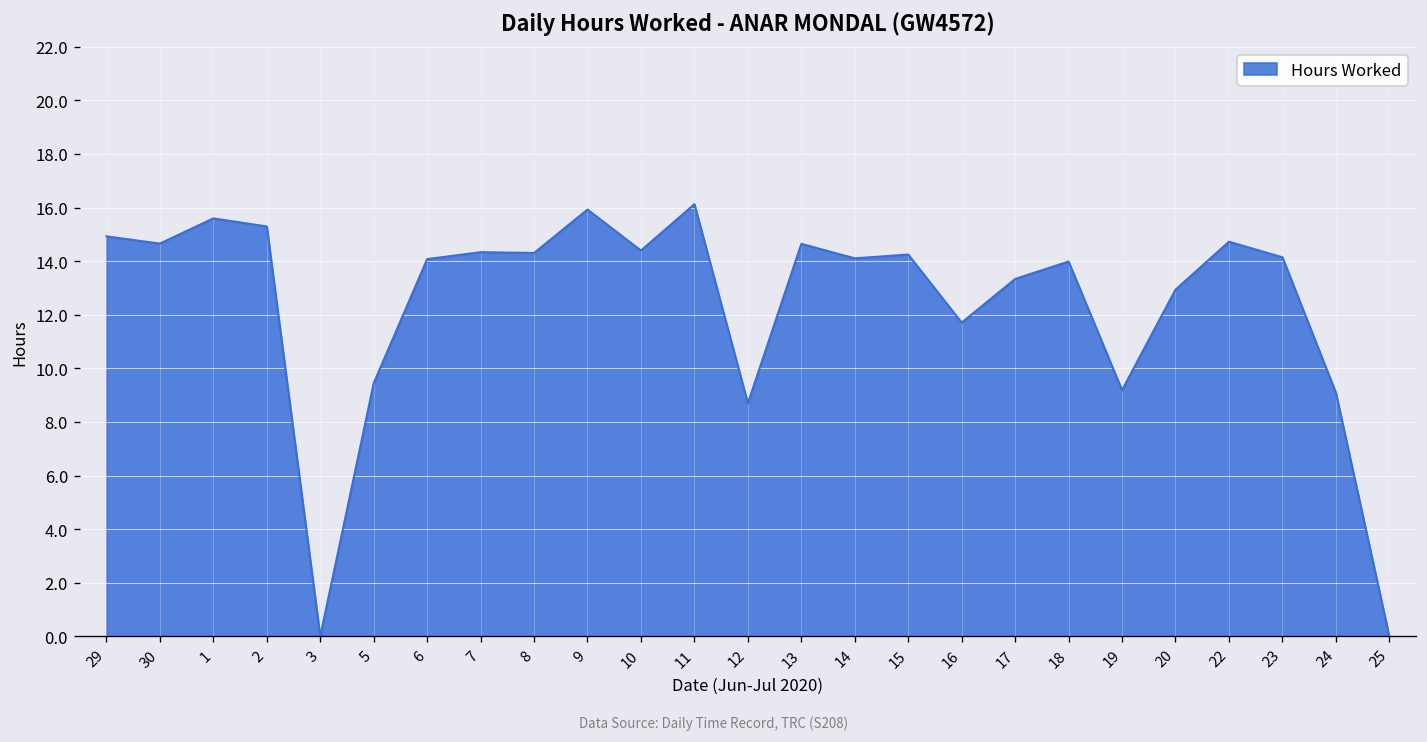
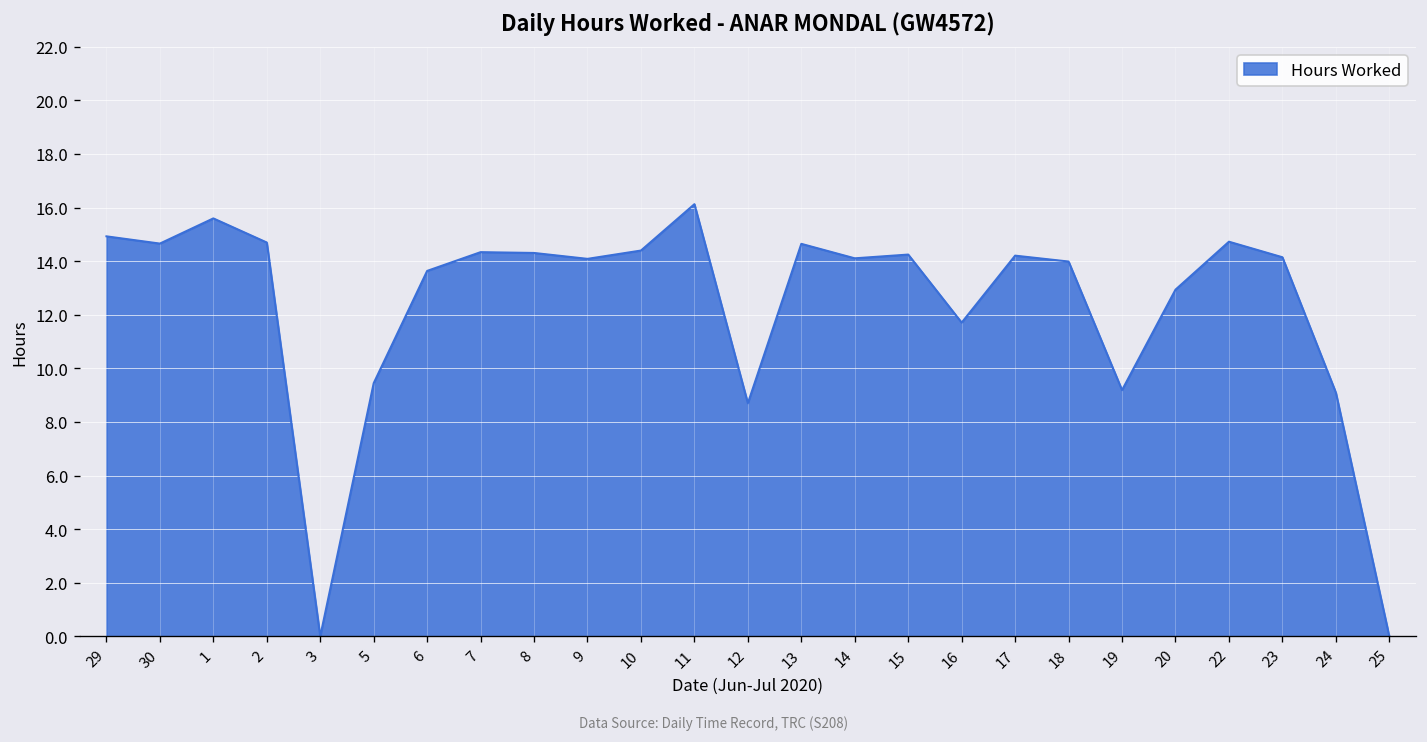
2: 15.3 -> 14.7
6: 14.1 -> 13.6
9: 15.9 -> 14.1
17: 13.3 -> 14.2
